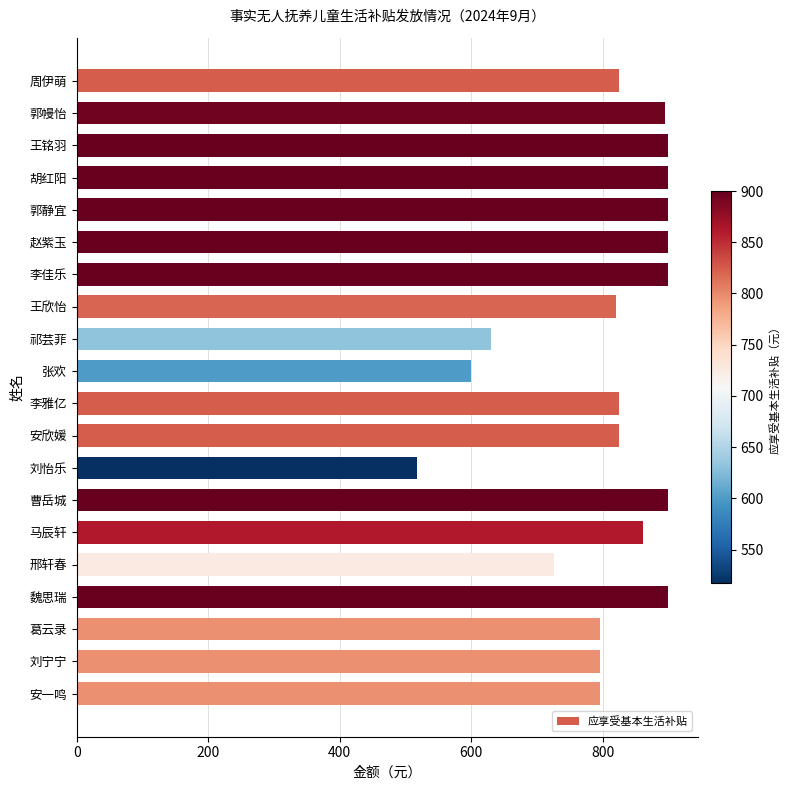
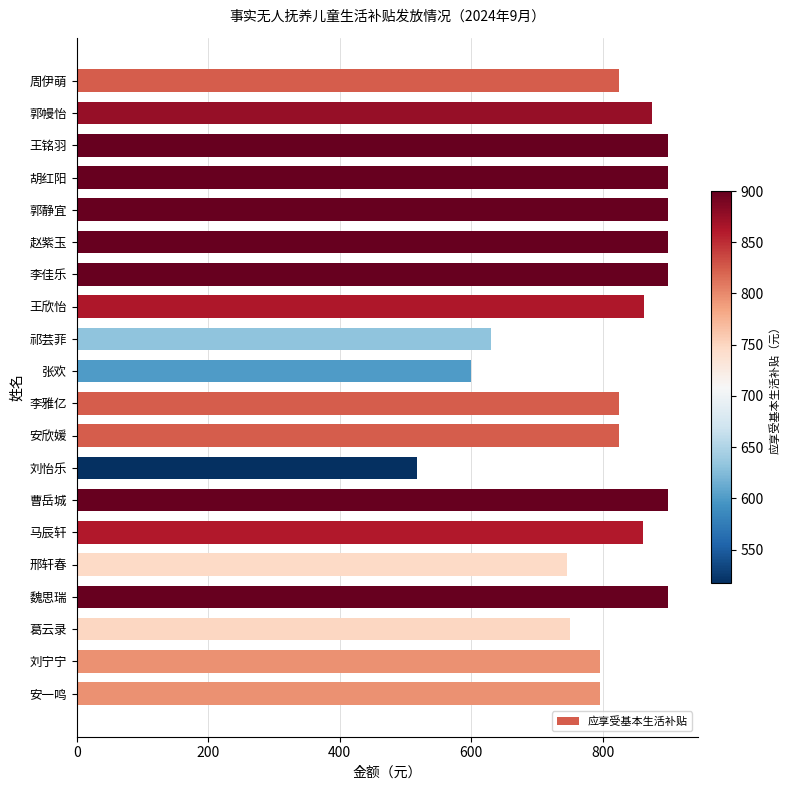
郭幔怡: 900 -> 880
王欣怡: 820 -> 860
邢轩春: 730 -> 750
葛云录: 800 -> 750
